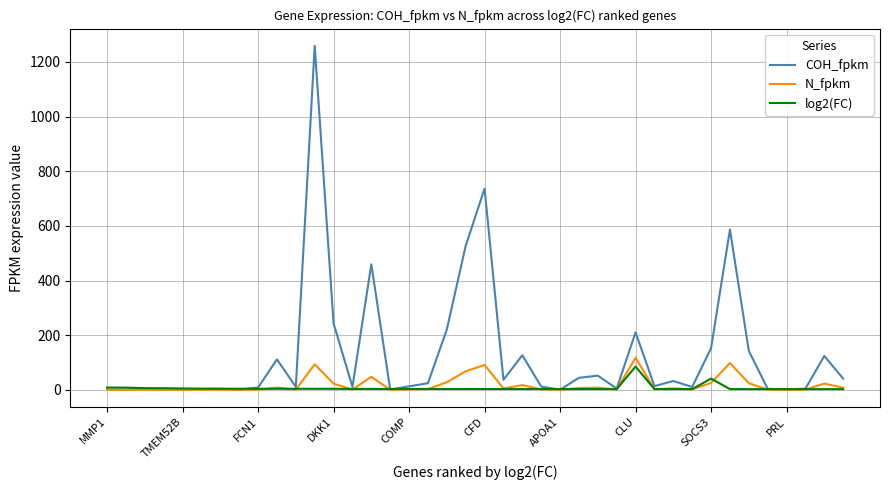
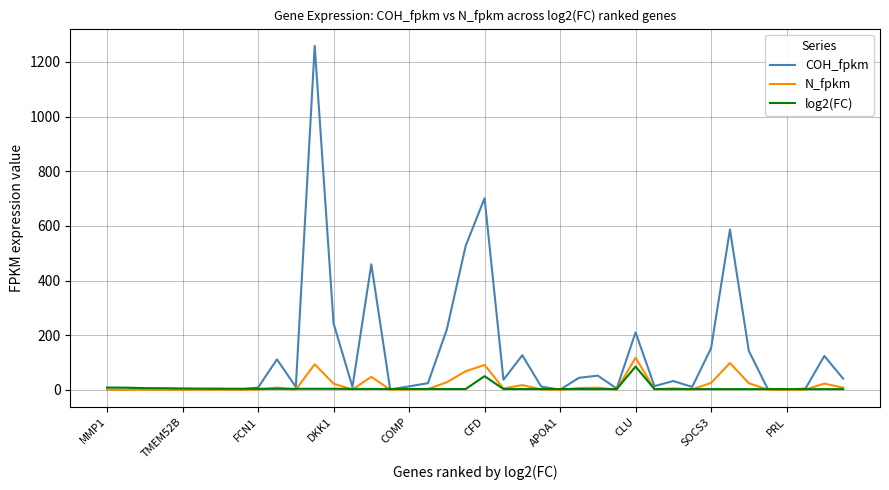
COH_fpkm, CFD: 740 -> 700
log2(FC), CFD: 0 -> 50
log2(FC), SOCS3: 40 -> 0
